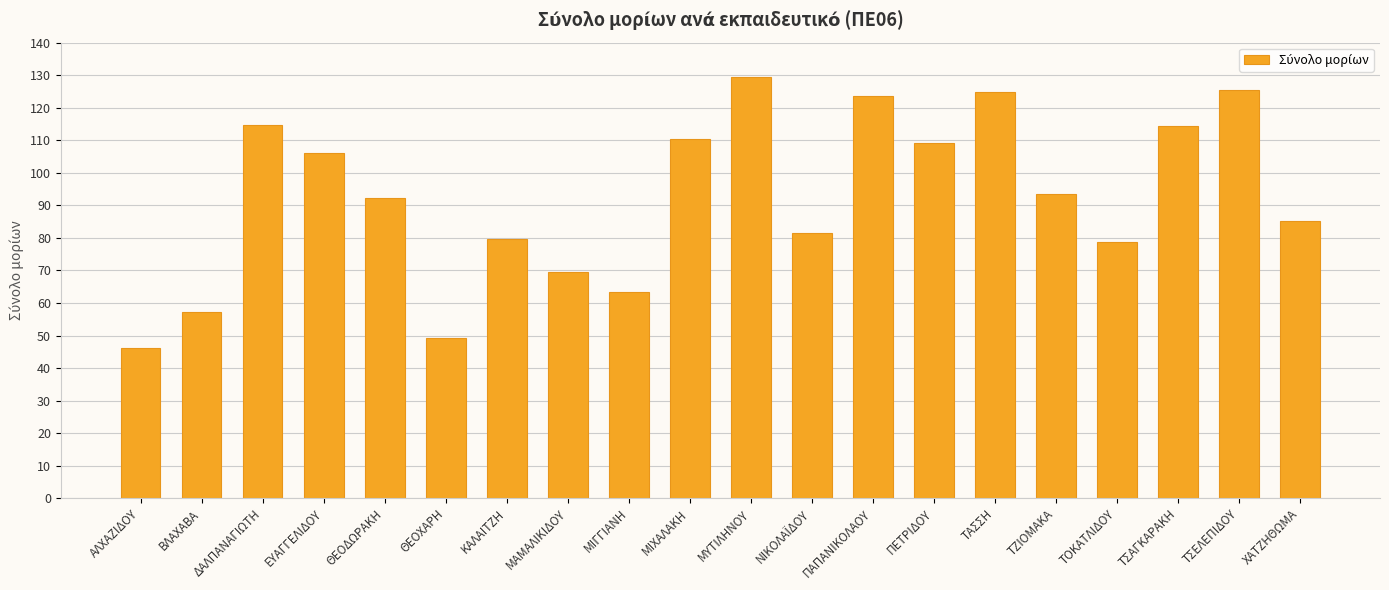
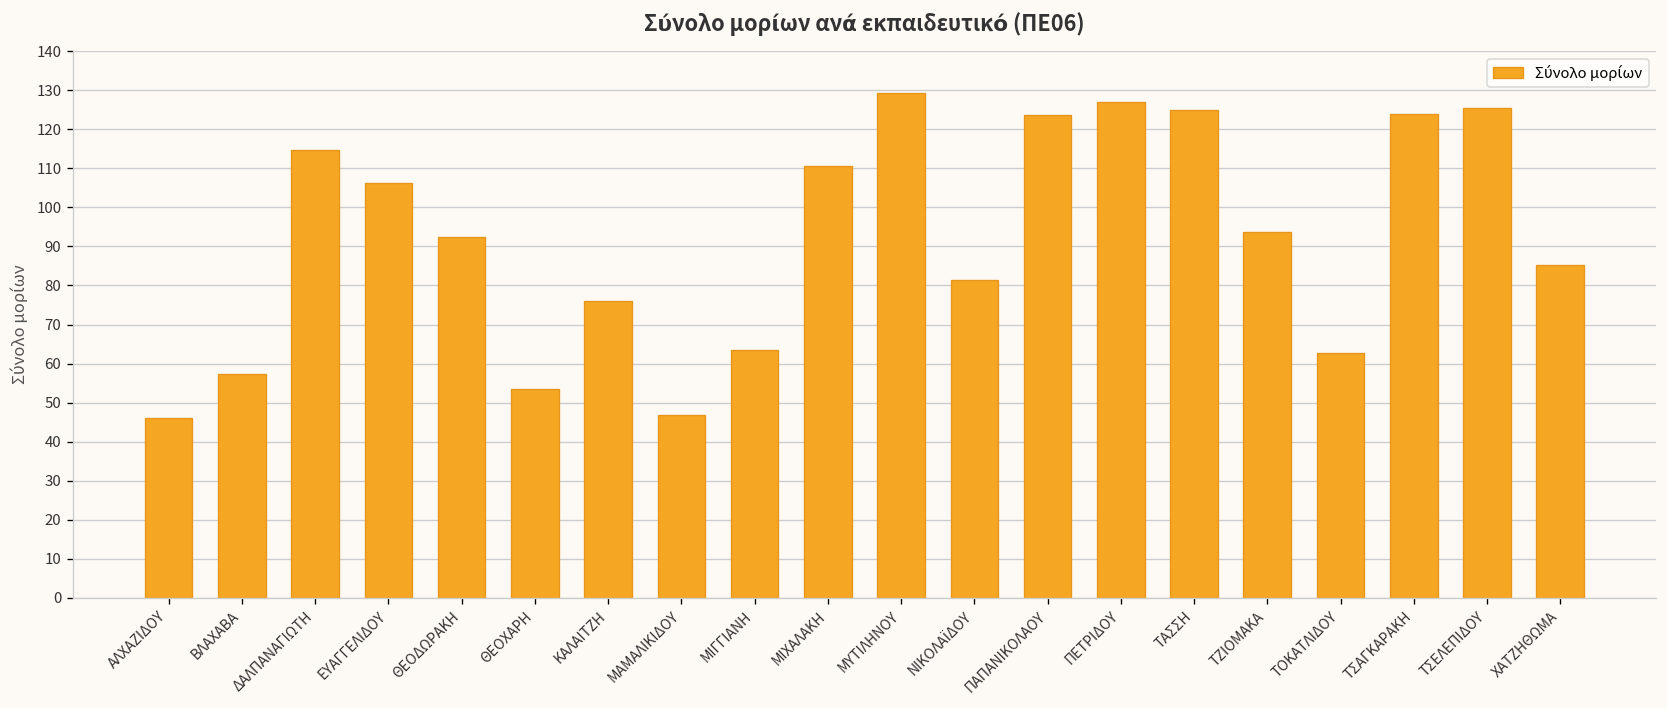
ΘΕΟΧΑΡΗ: 49 -> 54
ΚΑΛΑΙΤΖΗ: 80 -> 76
ΜΑΜΑΛΙΚΙΔΟΥ: 70 -> 47
ΠΕΤΡΙΔΟΥ: 109 -> 127
ΤΟΚΑΤΛΙΔΟΥ: 79 -> 63
ΤΣΑΓΚΑΡΑΚΗ: 114 -> 124
